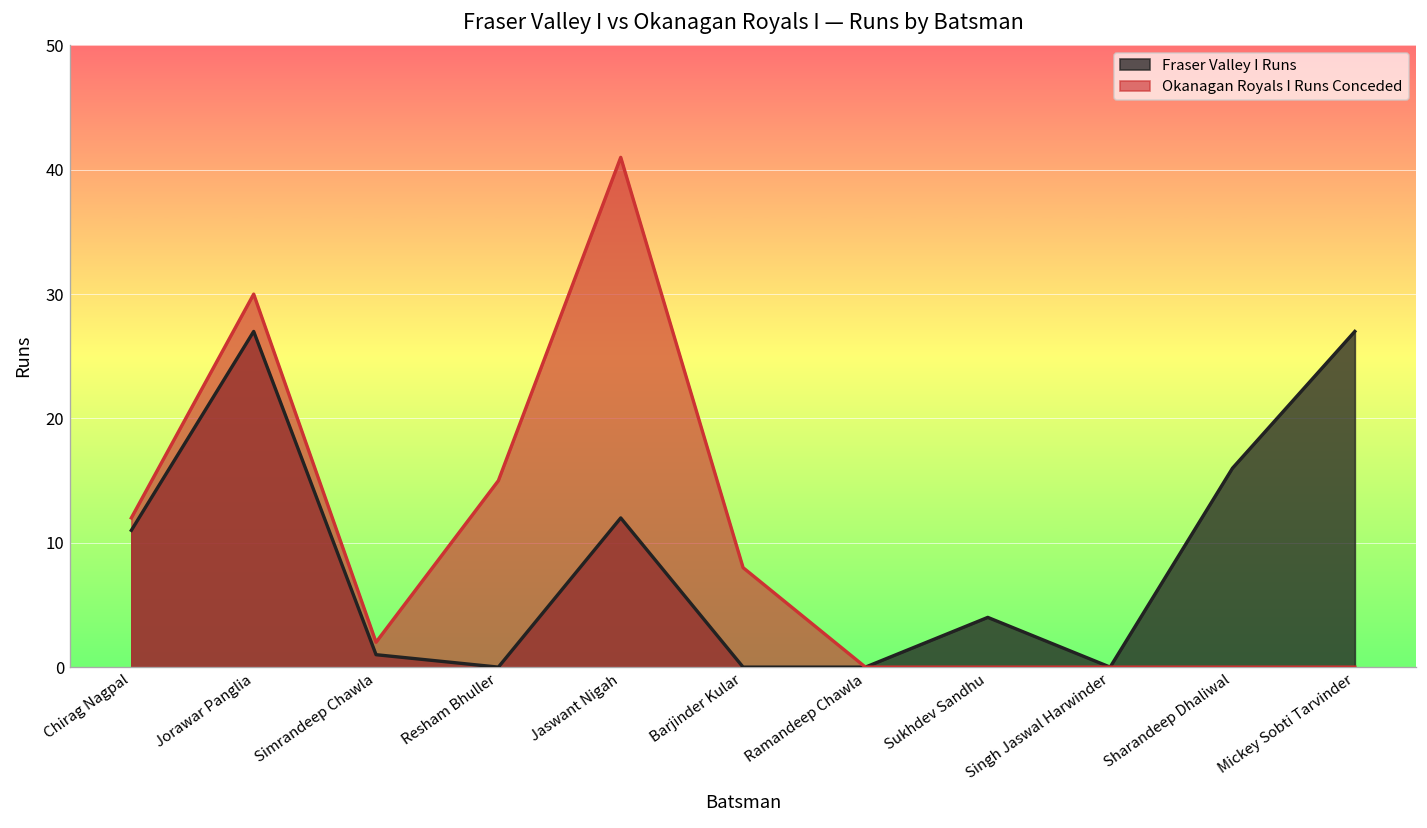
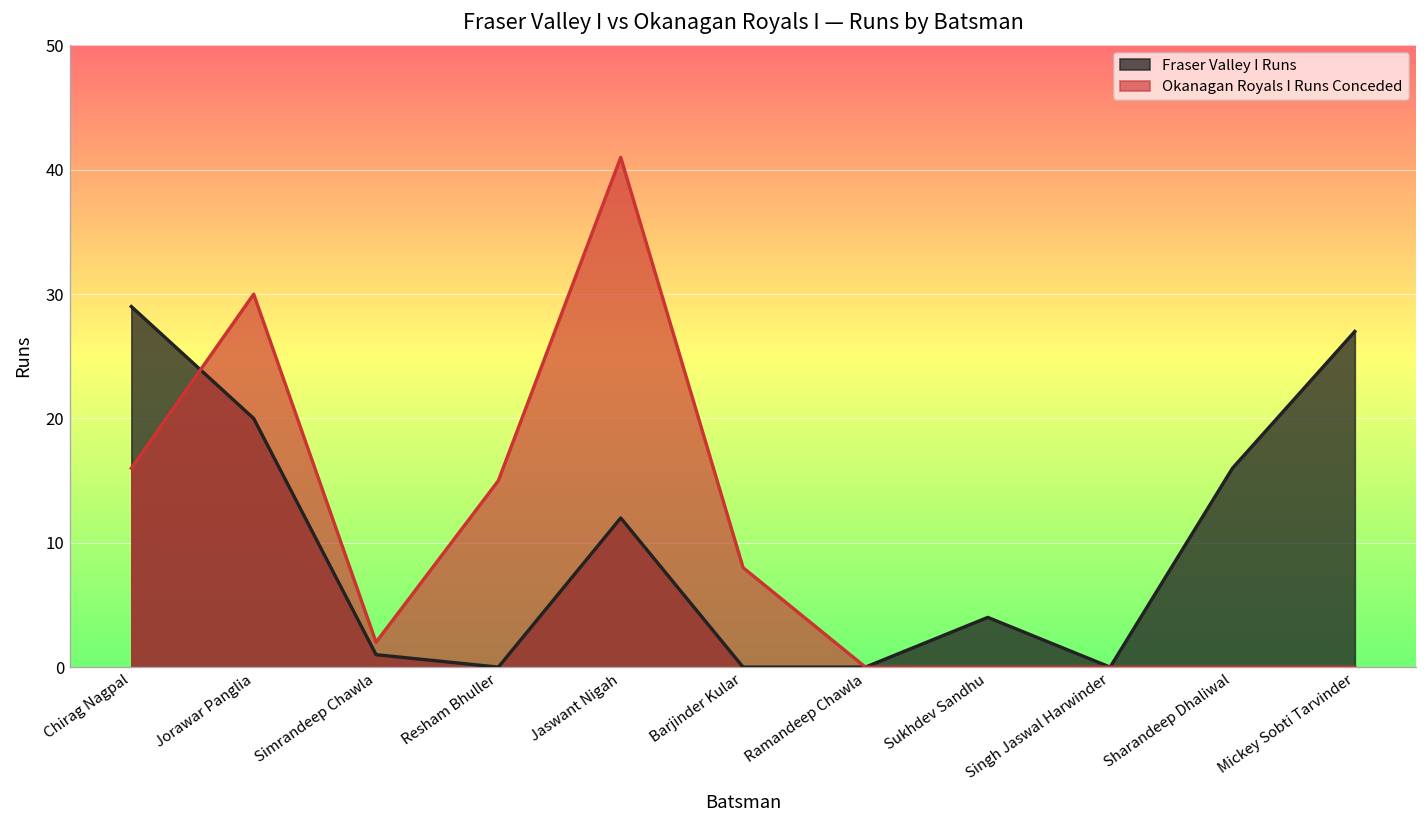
Fraser Valley I Runs, Chirag Nagpal: 11 -> 29
Okanagan Royals I Runs Conceded, Chirag Nagpal: 12 -> 16
Fraser Valley I Runs, Jorawar Panglia: 27 -> 20
